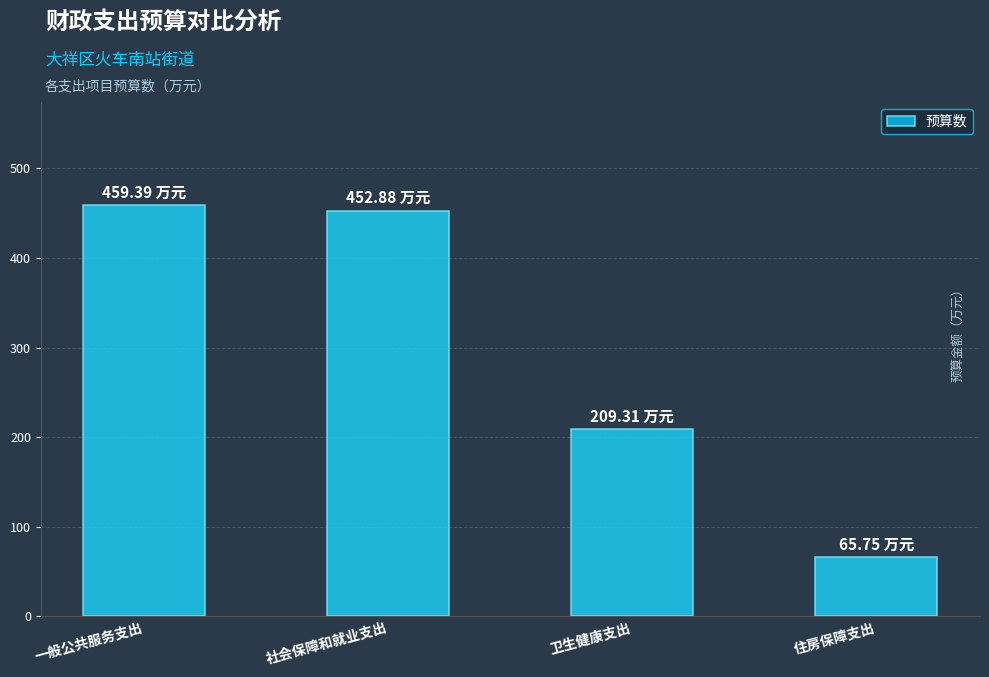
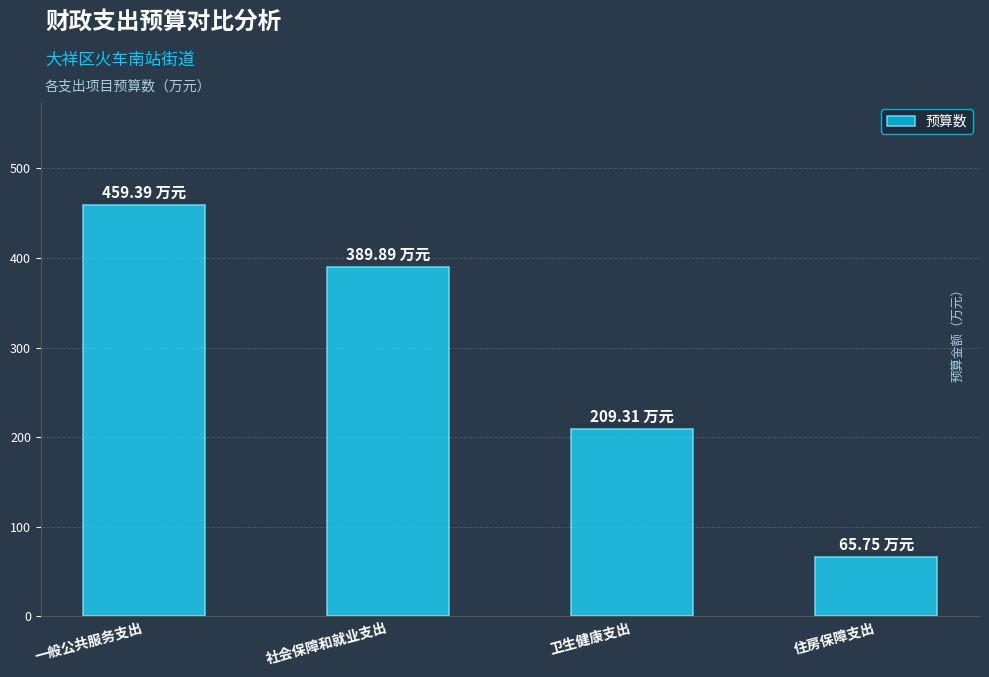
社会保障和就业支出: 452.88 -> 389.89
